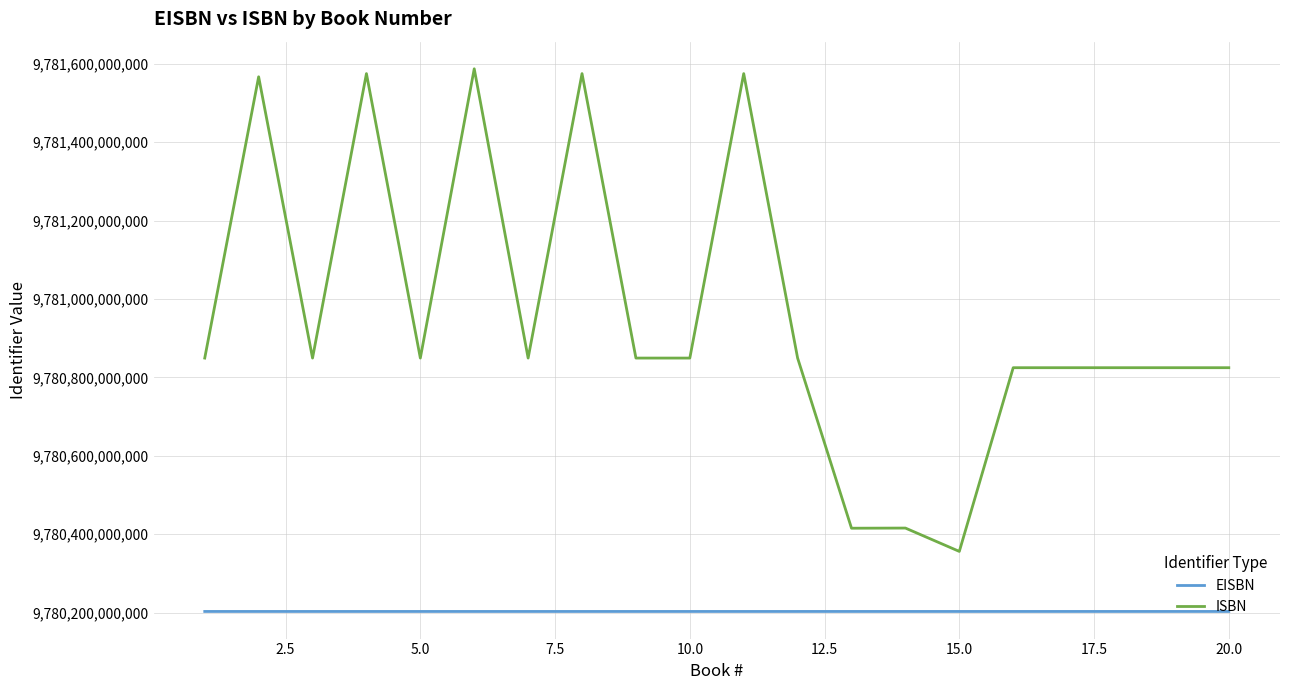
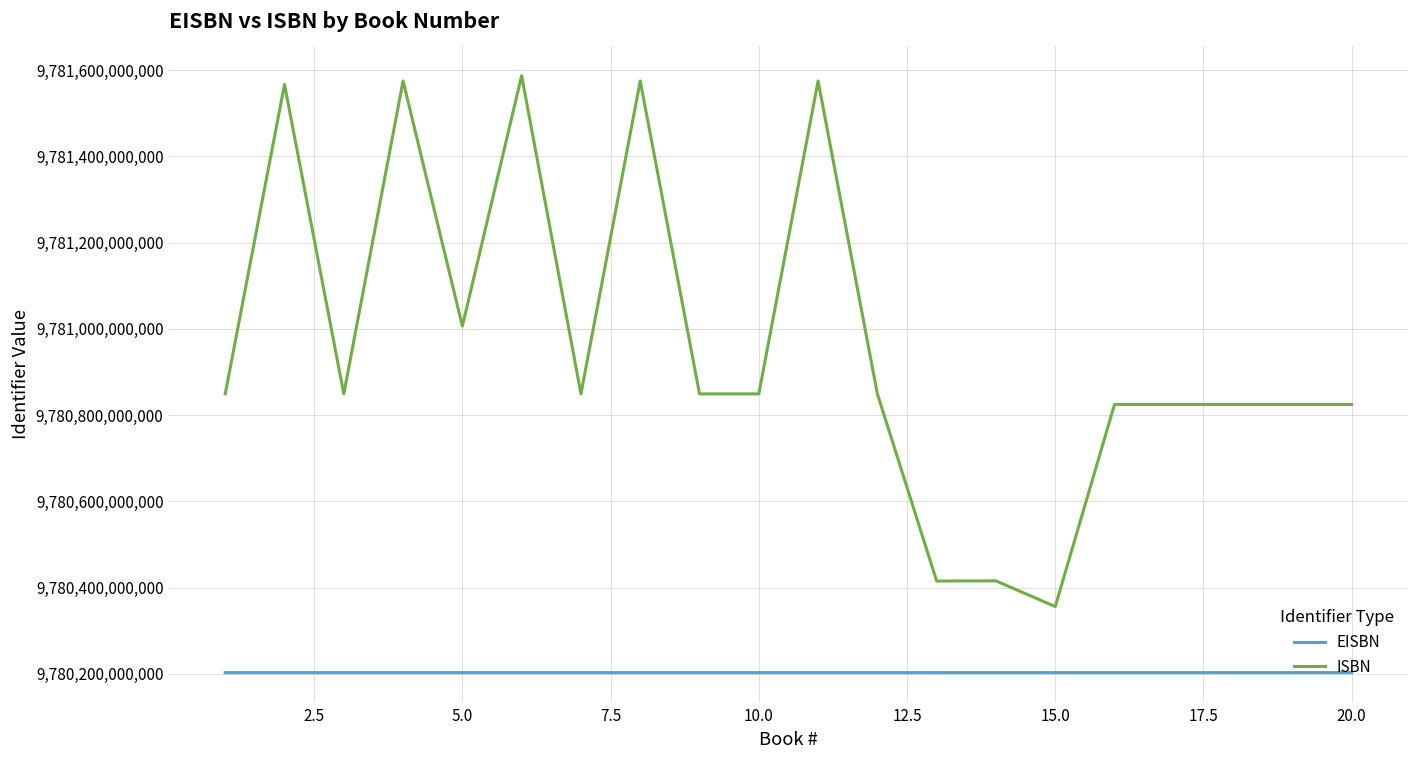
ISBN, 5.0: 9,780,850,000,000 -> 9,781,010,000,000
